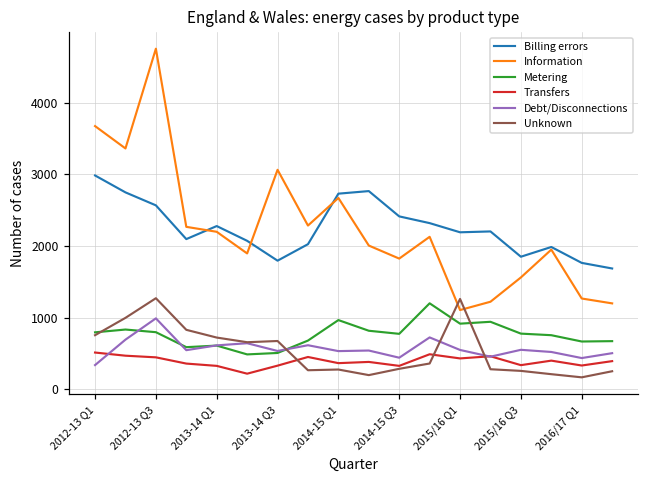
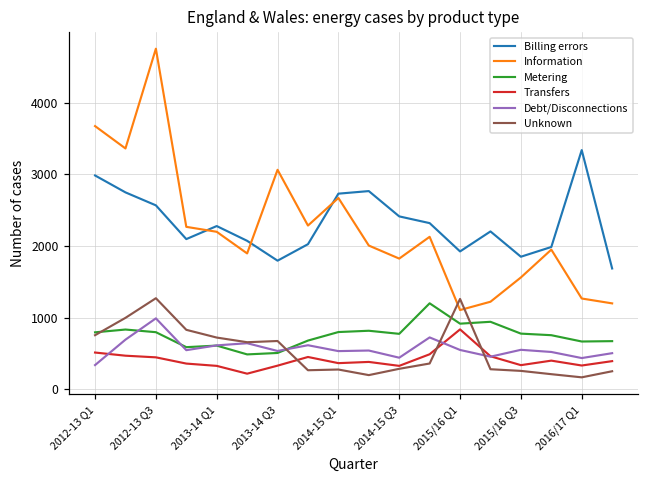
Metering, 2014-15 Q1: 1000 -> 800
Billing errors, 2015/16 Q1: 2200 -> 1900
Transfers, 2015/16 Q1: 400 -> 800
Billing errors, 2016/17 Q1: 1800 -> 3300
